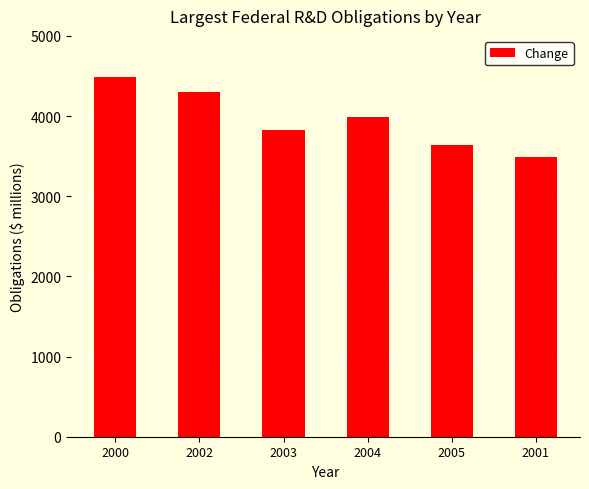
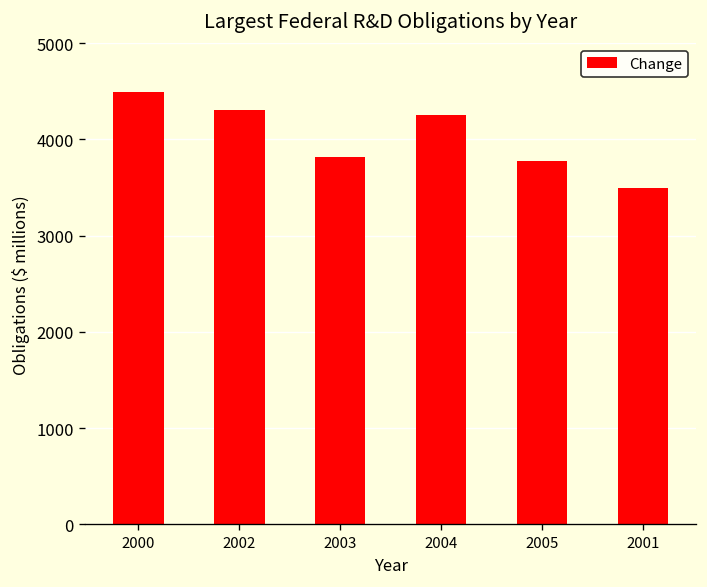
2004: 4000 -> 4300
2005: 3600 -> 3800
